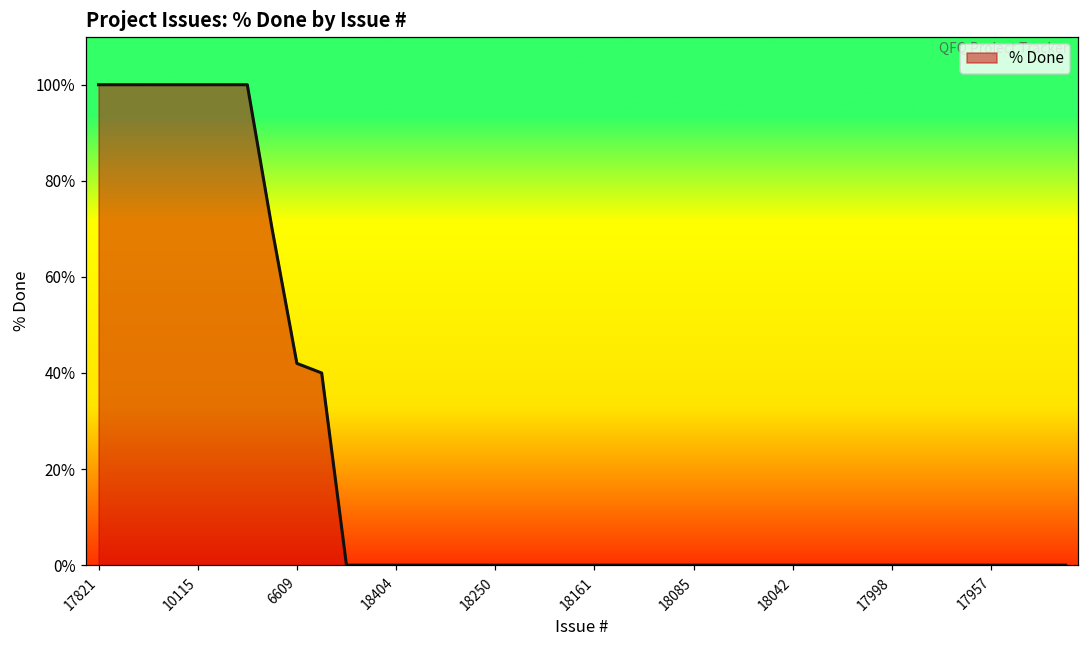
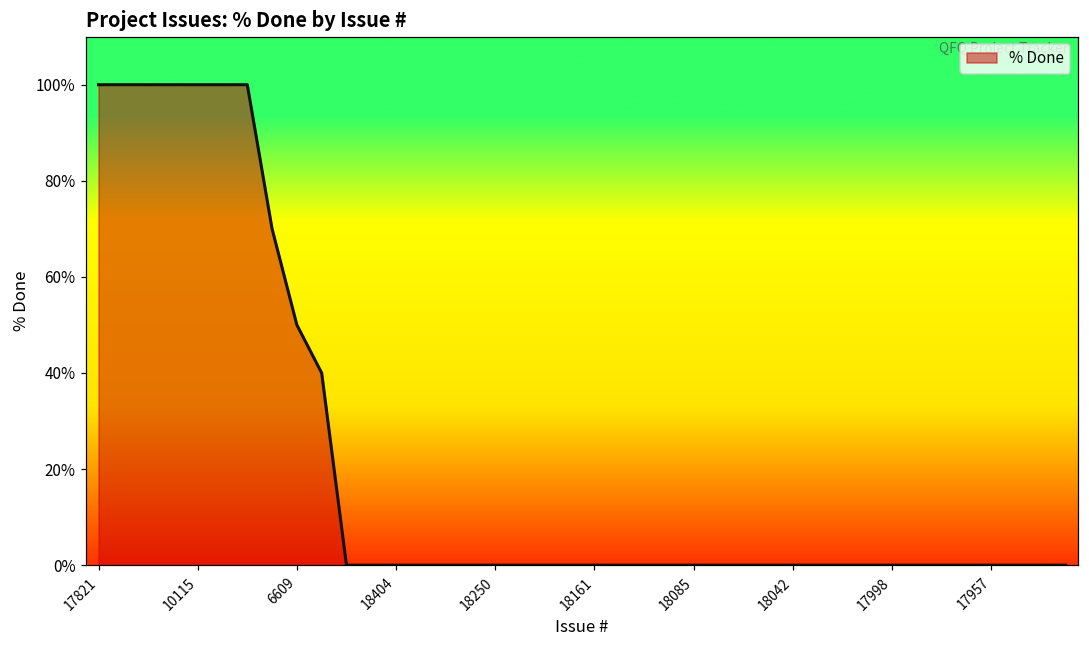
6609: 42% -> 50%
